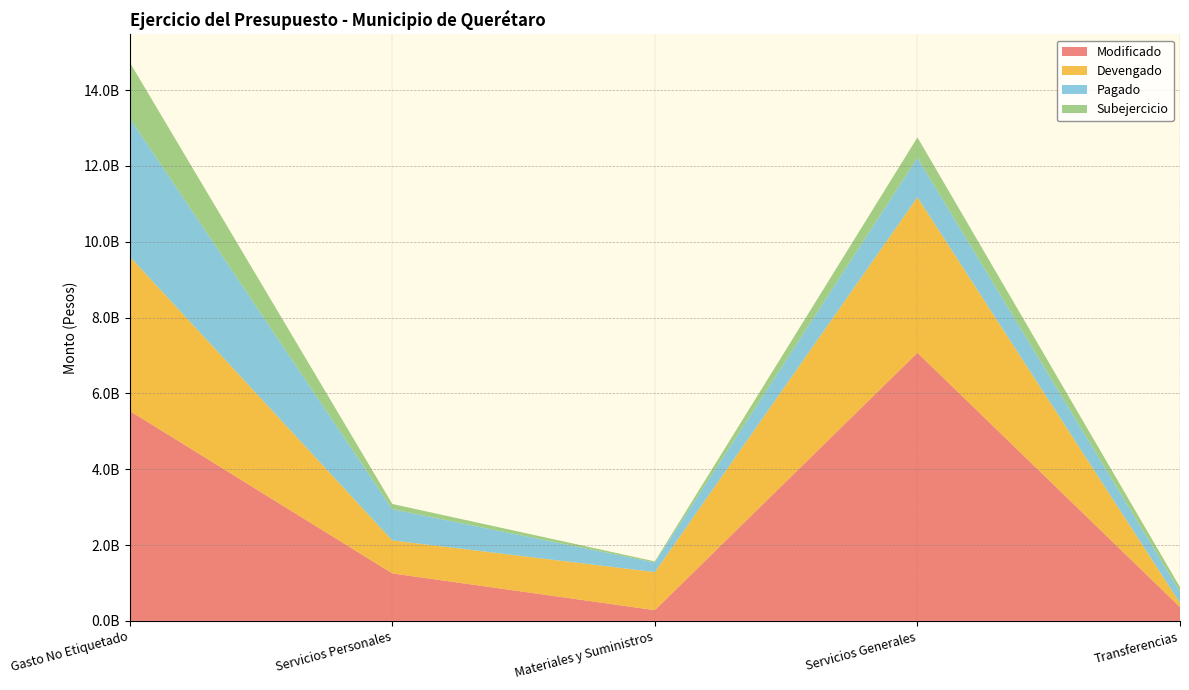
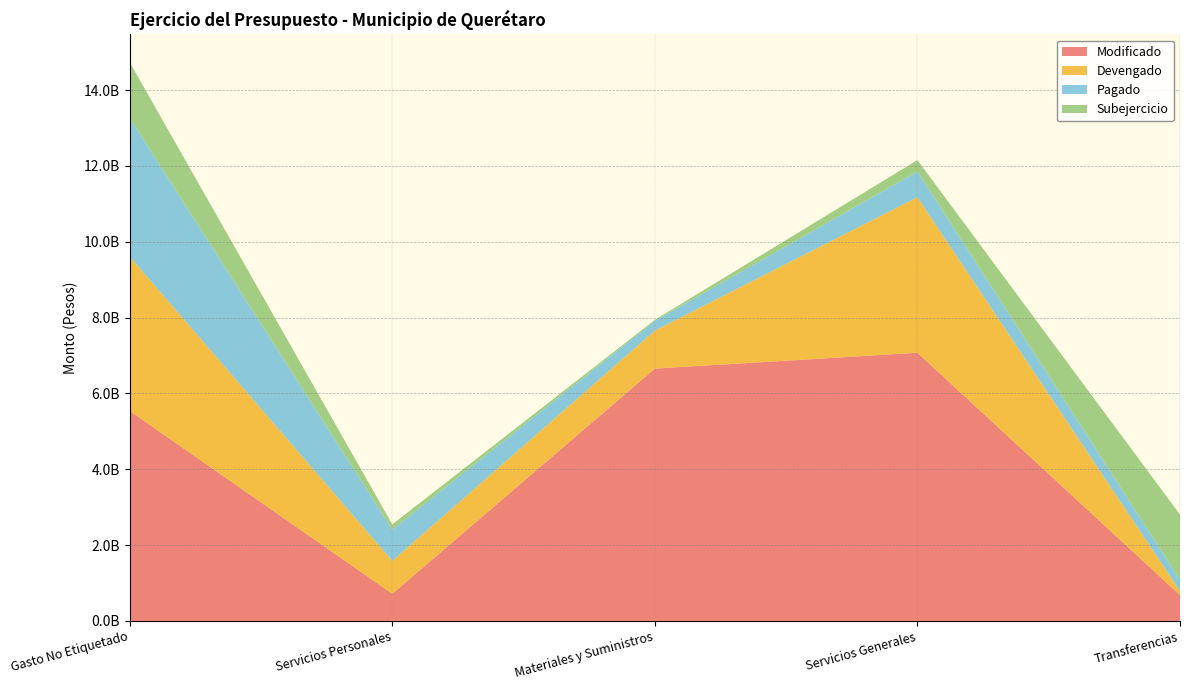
Modificado, Servicios Personales: 1300000000 -> 700000000
Modificado, Materiales y Suministros: 300000000 -> 6700000000
Pagado, Servicios Generales: 1000000000 -> 700000000
Subejercicio, Servicios Generales: 500000000 -> 300000000
Modificado, Transferencias: 400000000 -> 700000000
Subejercicio, Transferencias: 100000000 -> 1700000000
